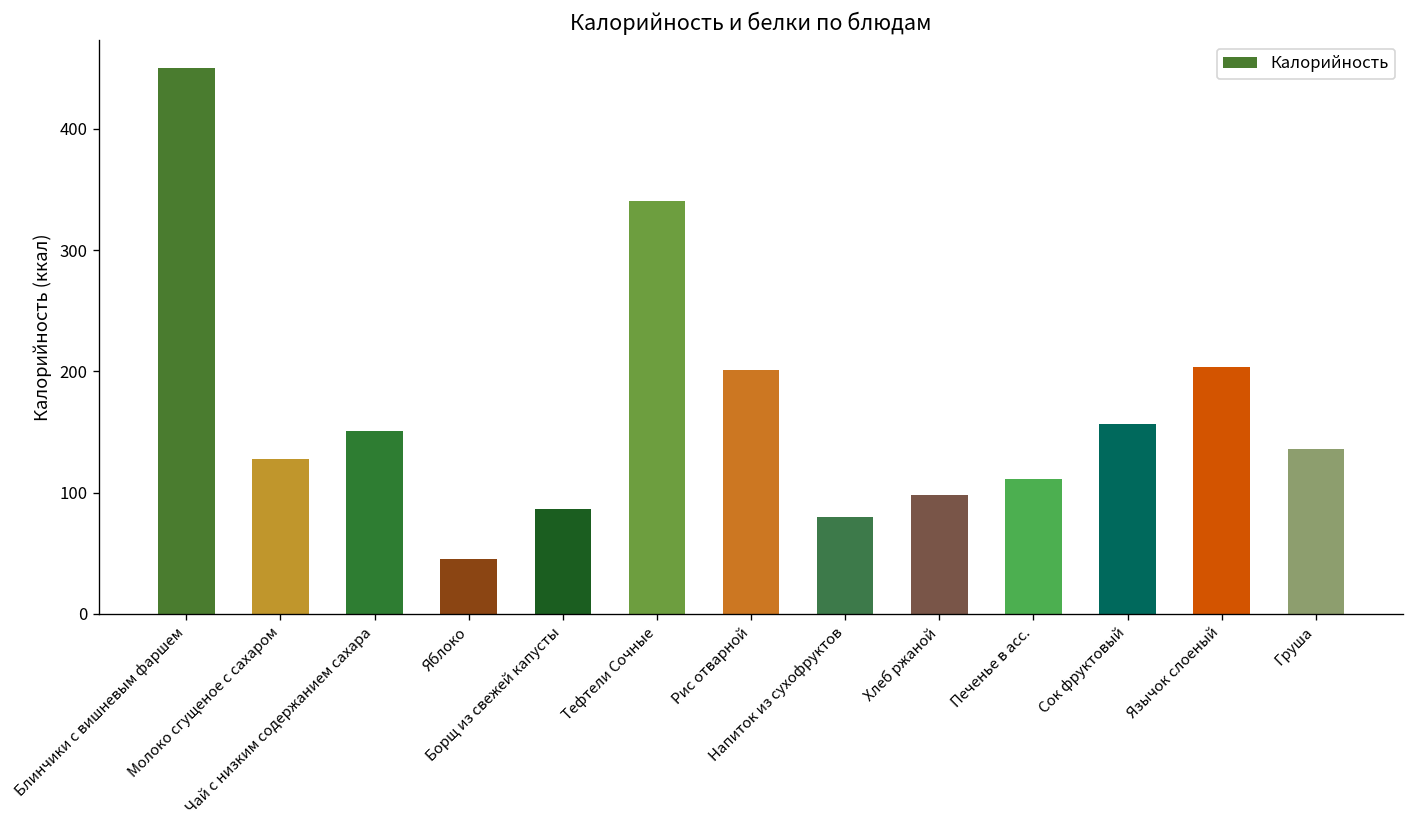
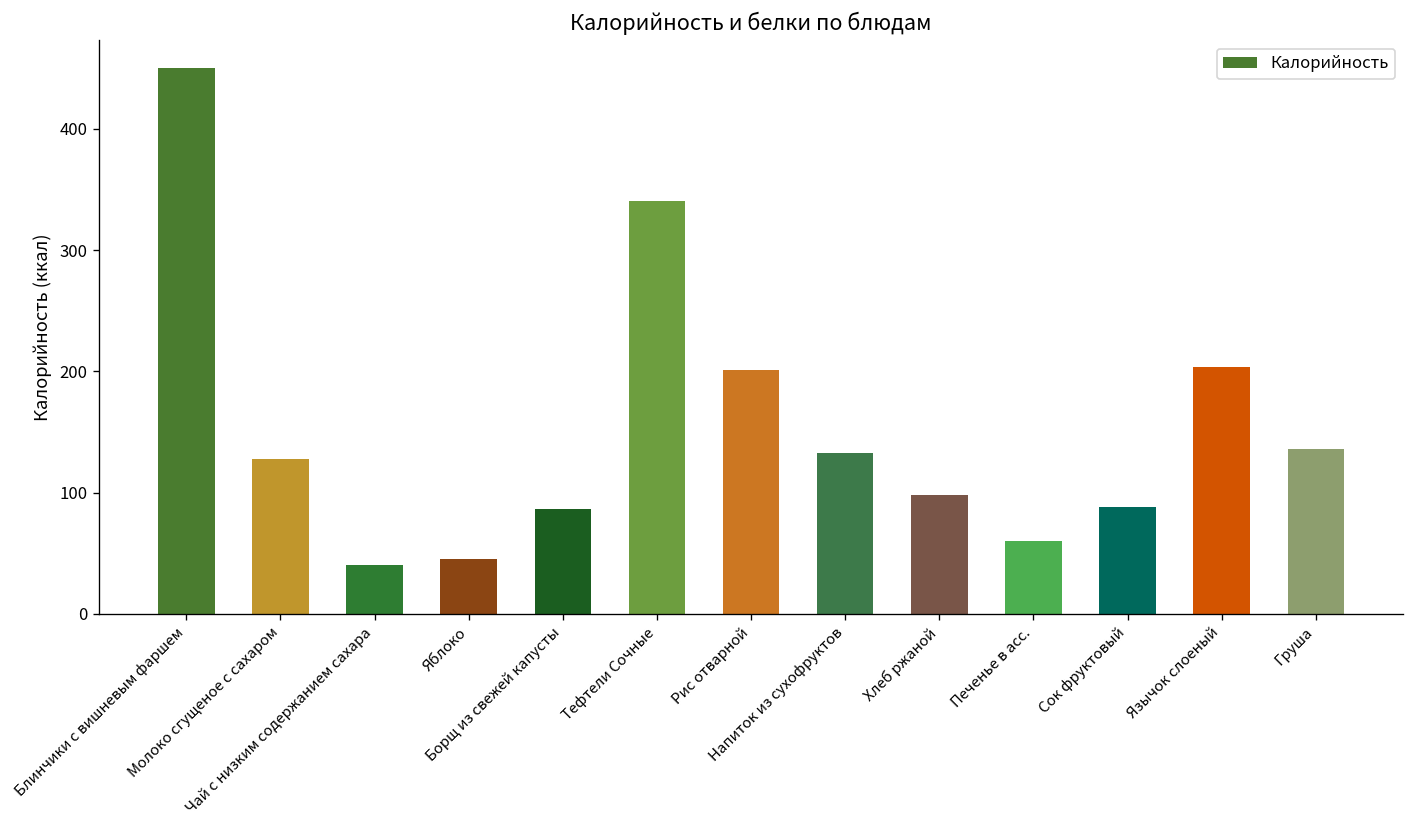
Чай с низким содержанием сахара: 151 -> 40
Напиток из сухофруктов: 80 -> 133
Печенье в асс.: 111 -> 60
Сок фруктовый: 157 -> 88
